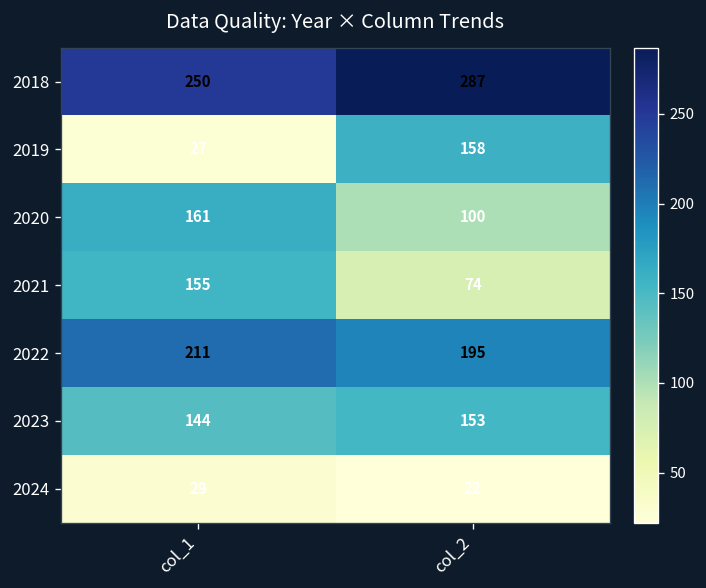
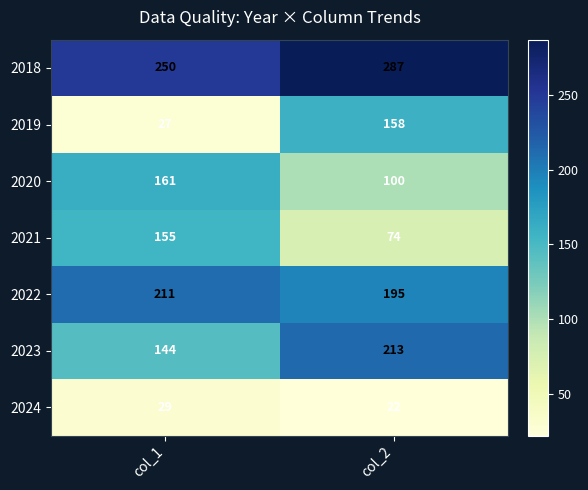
2023, col_2: 153 -> 213
